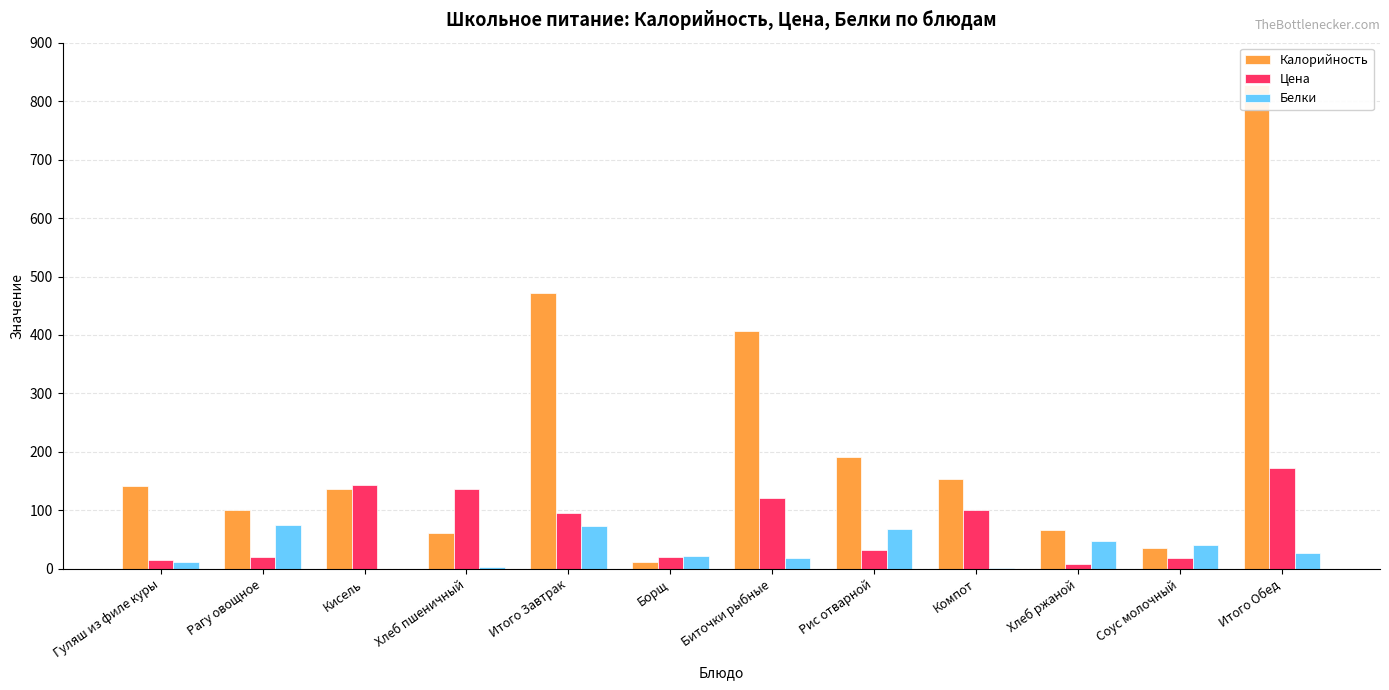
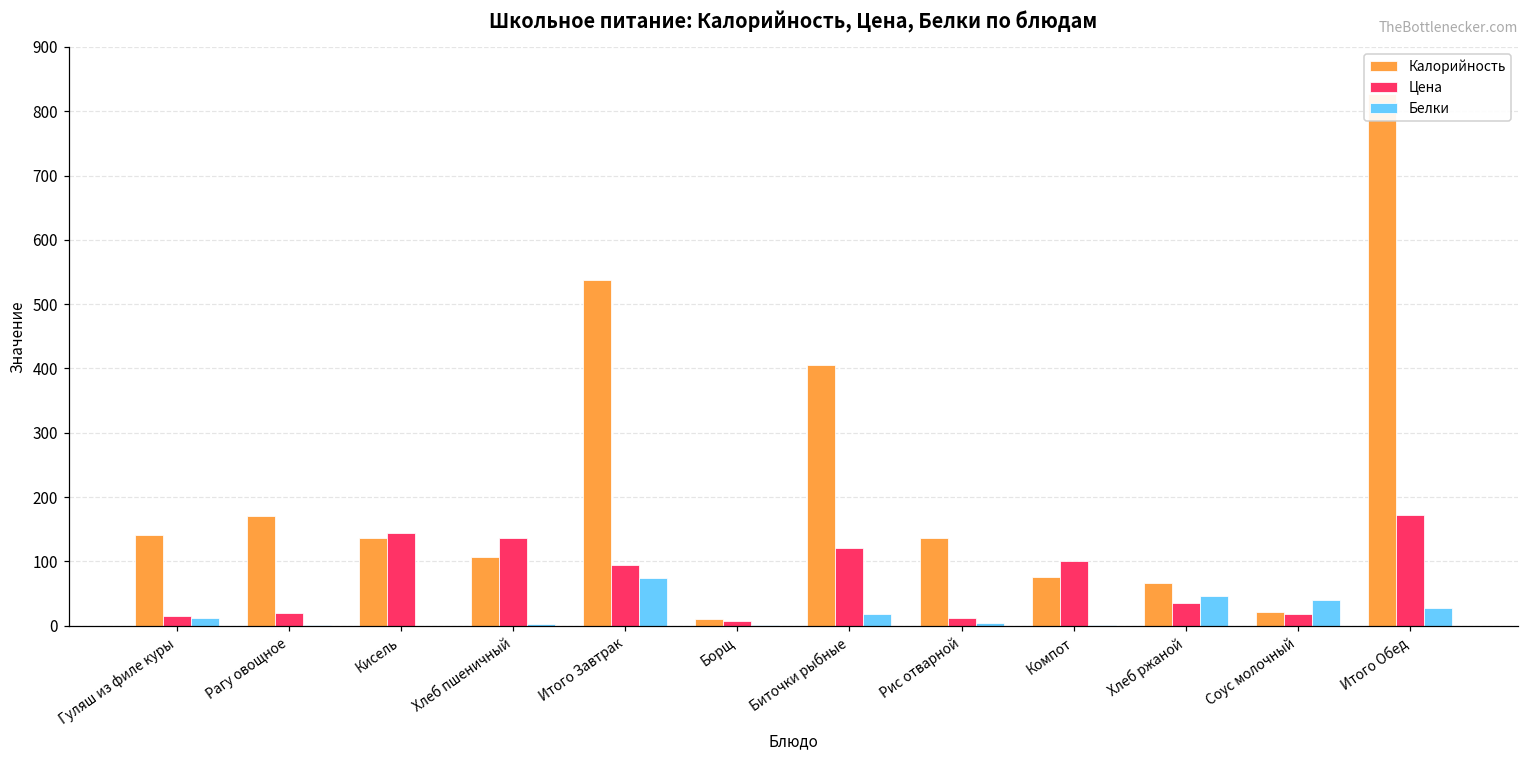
Калорийность, Рагу овощное: 100 -> 170
Белки, Рагу овощное: 70 -> 0
Калорийность, Хлеб пшеничный: 60 -> 110
Калорийность, Итого Завтрак: 470 -> 540
Цена, Борщ: 20 -> 10
Белки, Борщ: 20 -> 0
Калорийность, Рис отварной: 190 -> 140
Цена, Рис отварной: 30 -> 10
Белки, Рис отварной: 70 -> 0
Калорийность, Компот: 150 -> 80
Цена, Хлеб ржаной: 10 -> 40
Калорийность, Соус молочный: 40 -> 20
